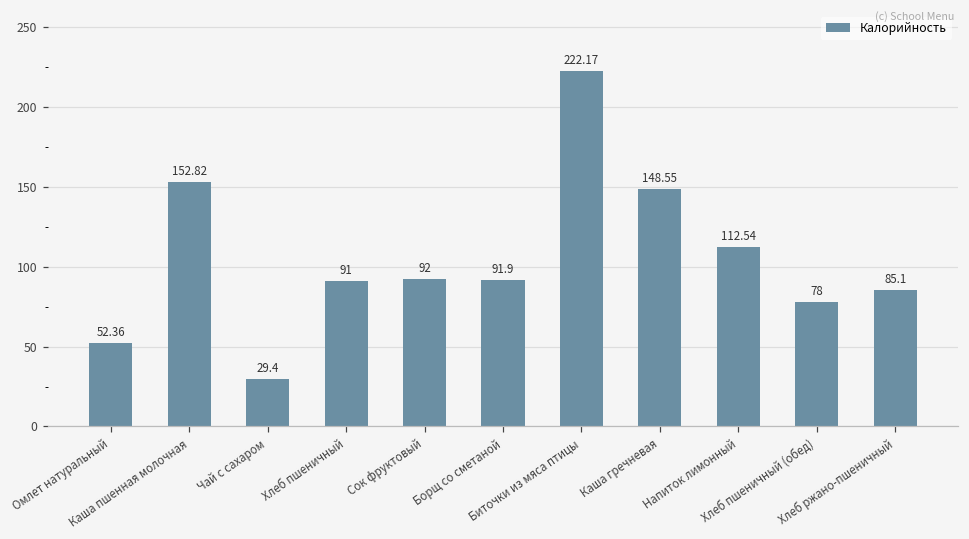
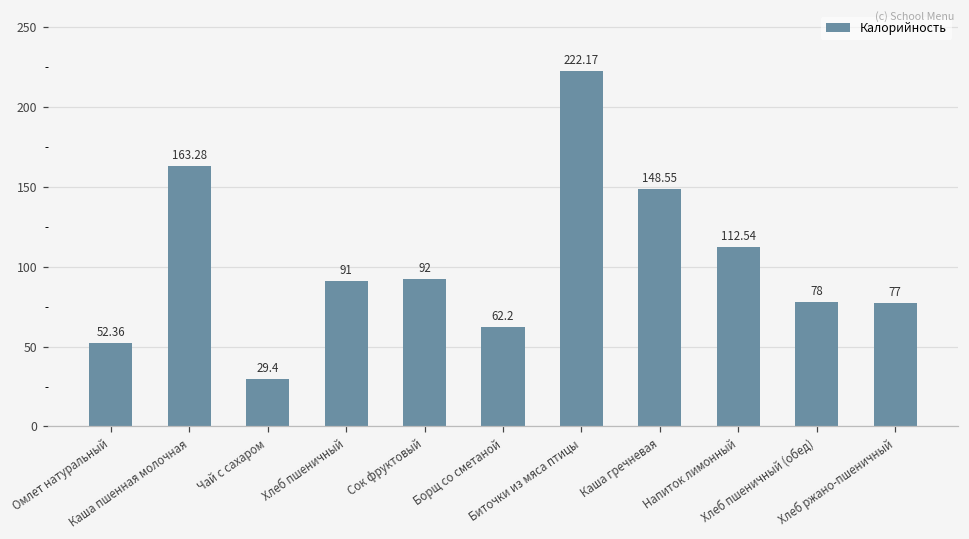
Каша пшенная молочная: 152.82 -> 163.28
Борщ со сметаной: 91.9 -> 62.2
Хлеб ржано-пшеничный: 85.1 -> 77
